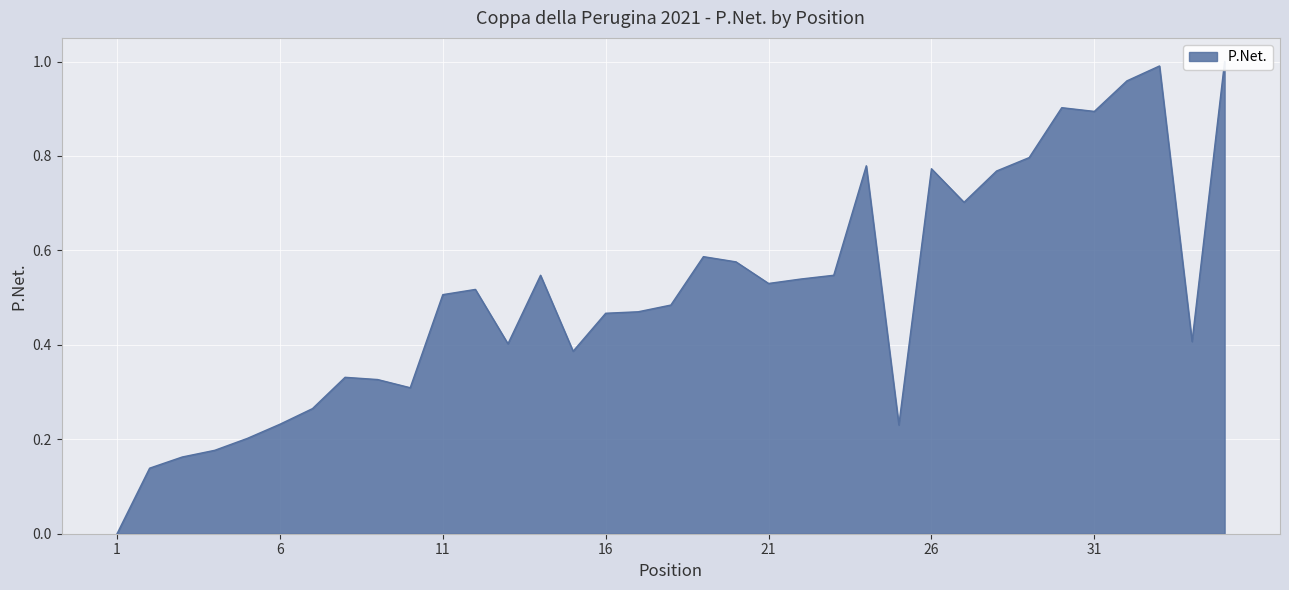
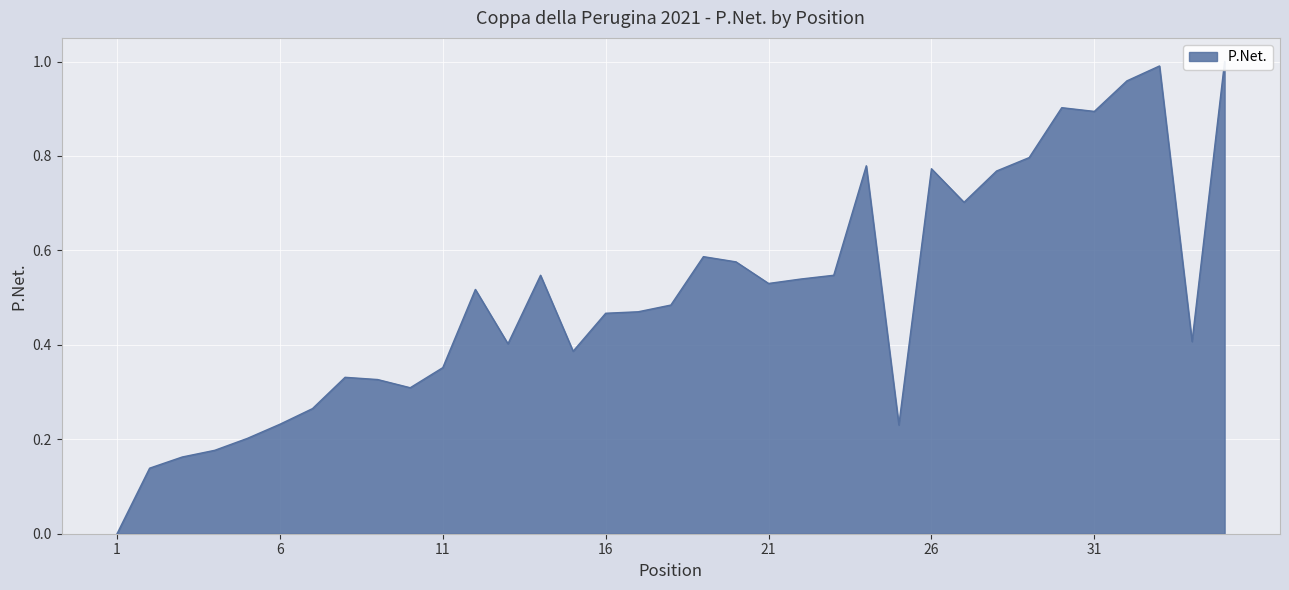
11: 0.51 -> 0.35
